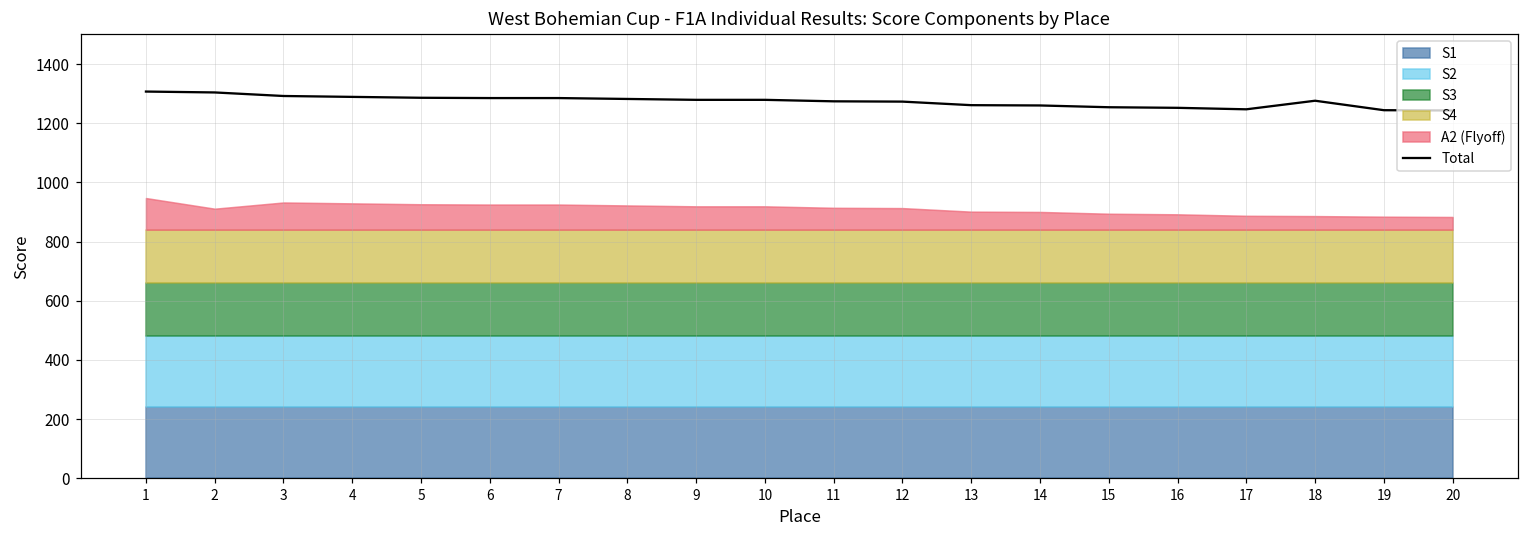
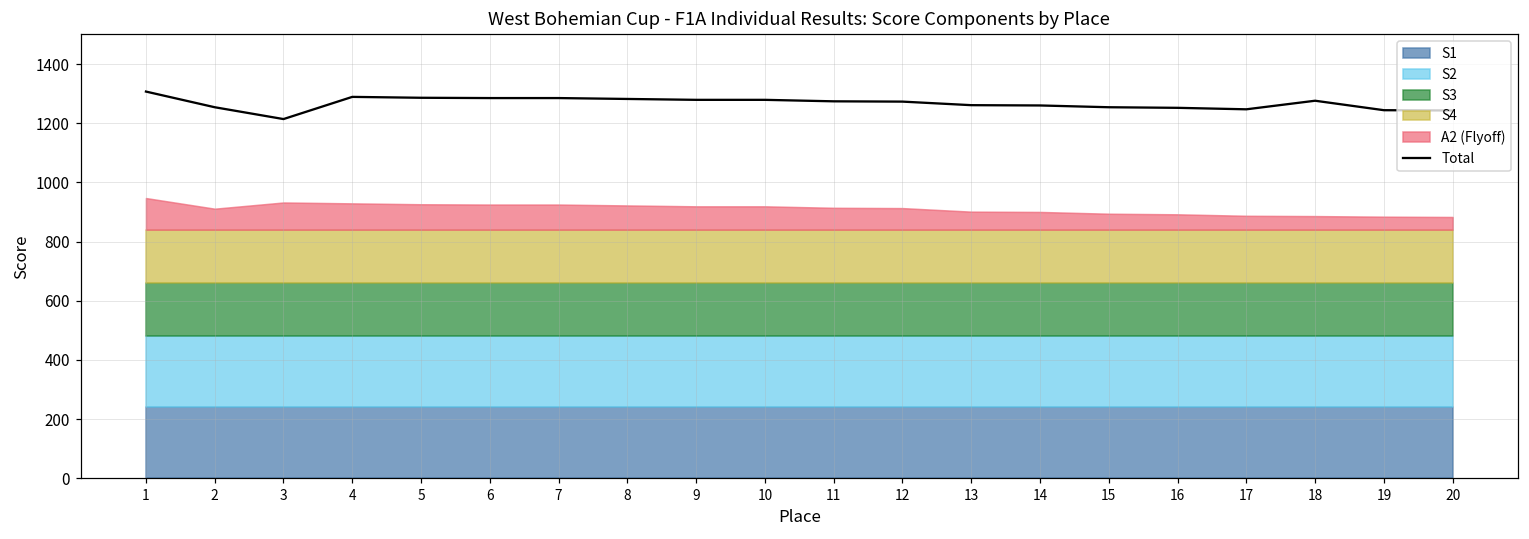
Total, 2: 1300 -> 1250
Total, 3: 1290 -> 1210
